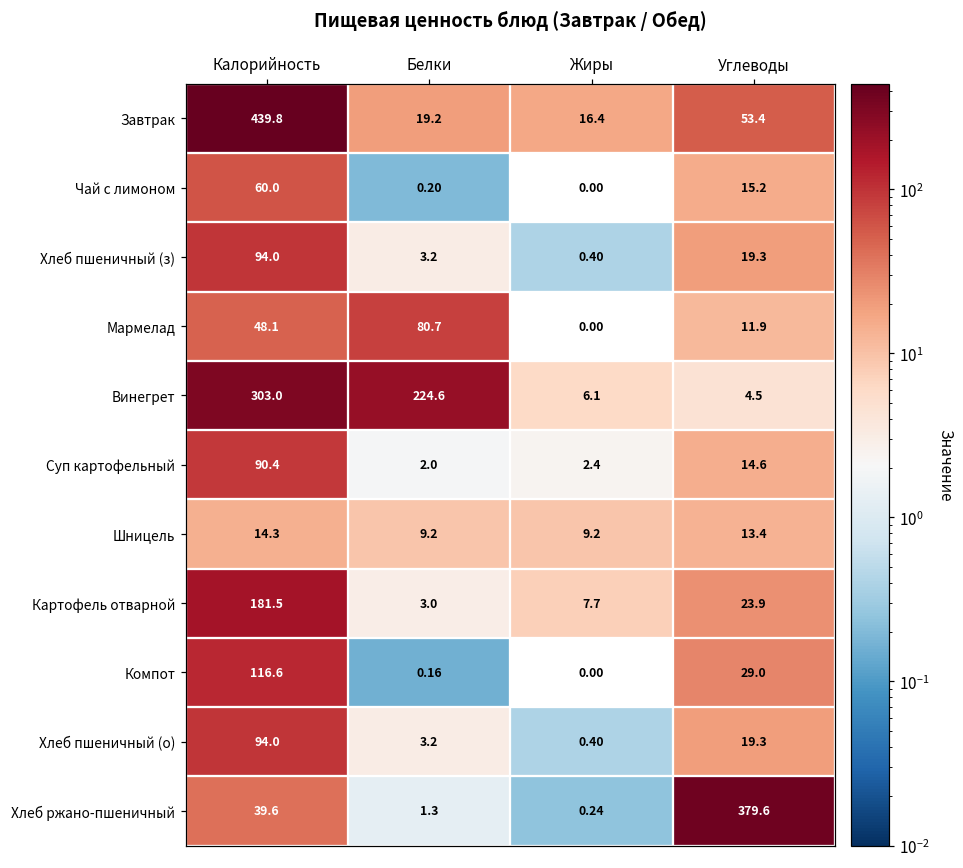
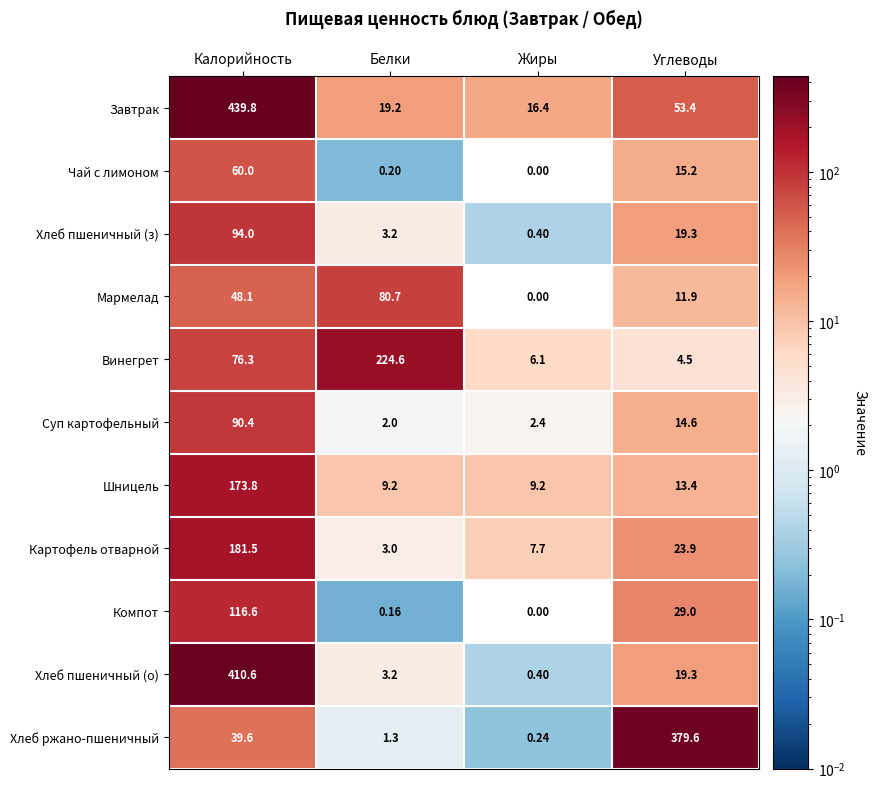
Винегрет, Калорийность: 303.0 -> 76.3
Шницель, Калорийность: 14.3 -> 173.8
Хлеб пшеничный (о), Калорийность: 94.0 -> 410.6
